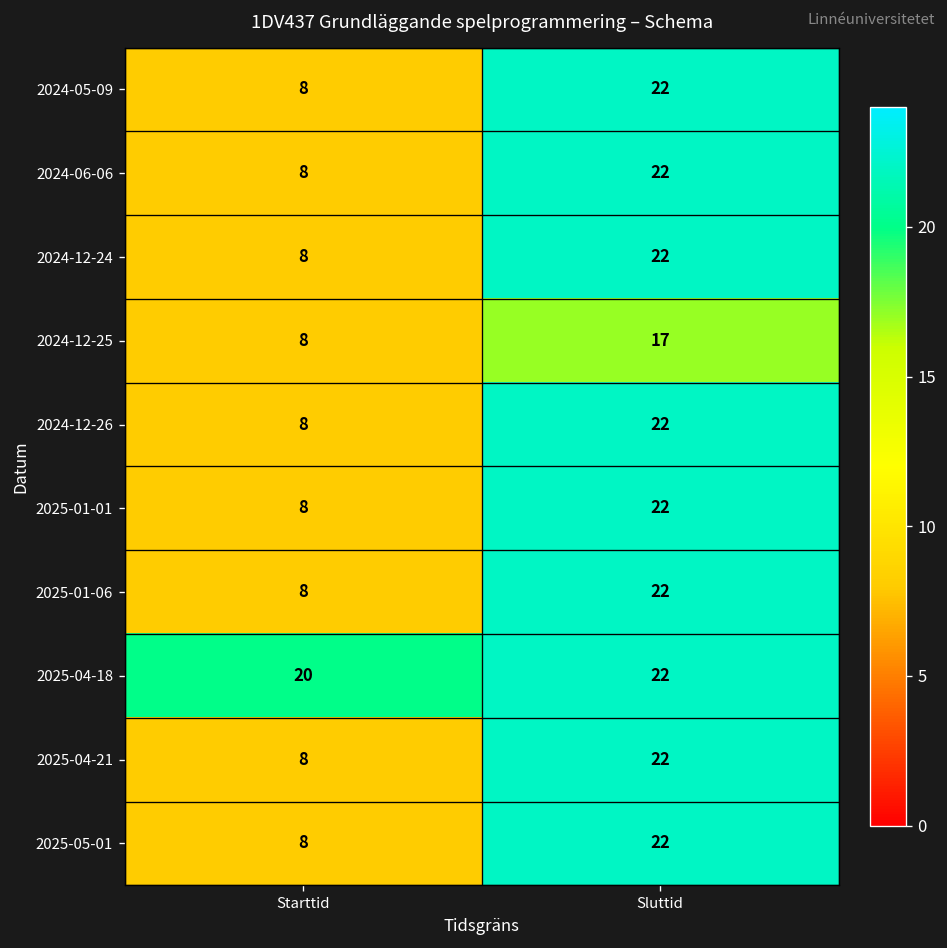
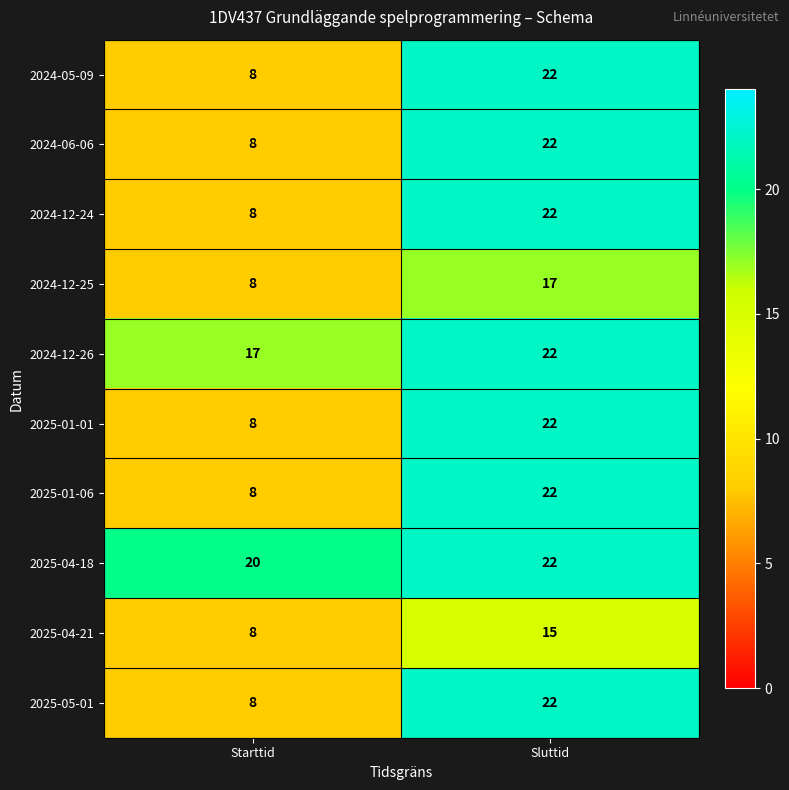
2024-12-26, Starttid: 8 -> 17
2025-04-21, Sluttid: 22 -> 15
